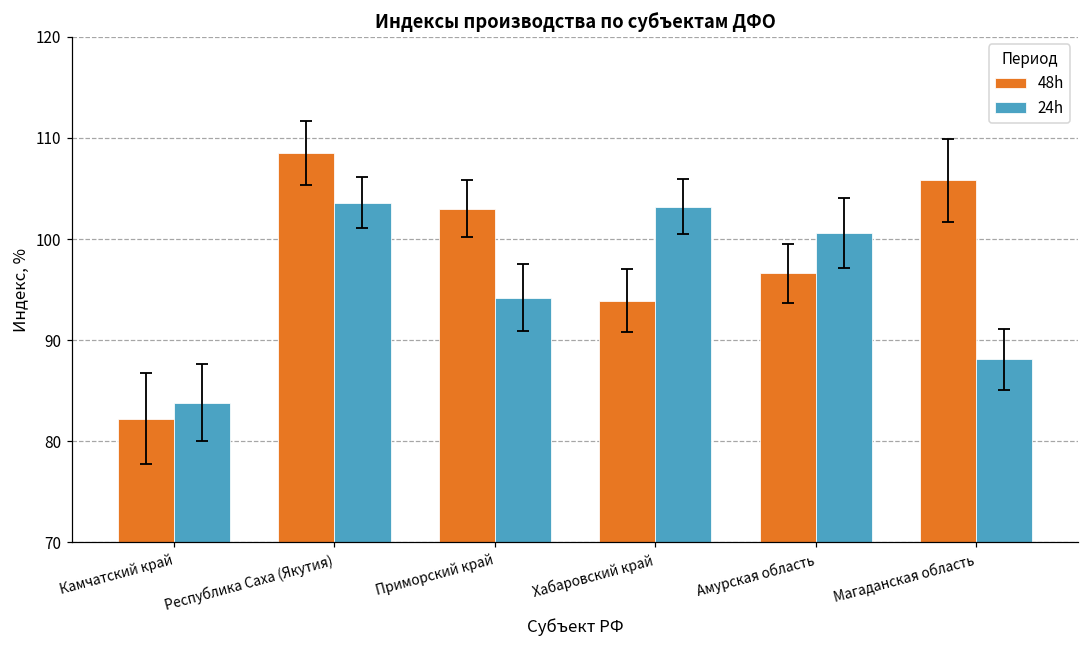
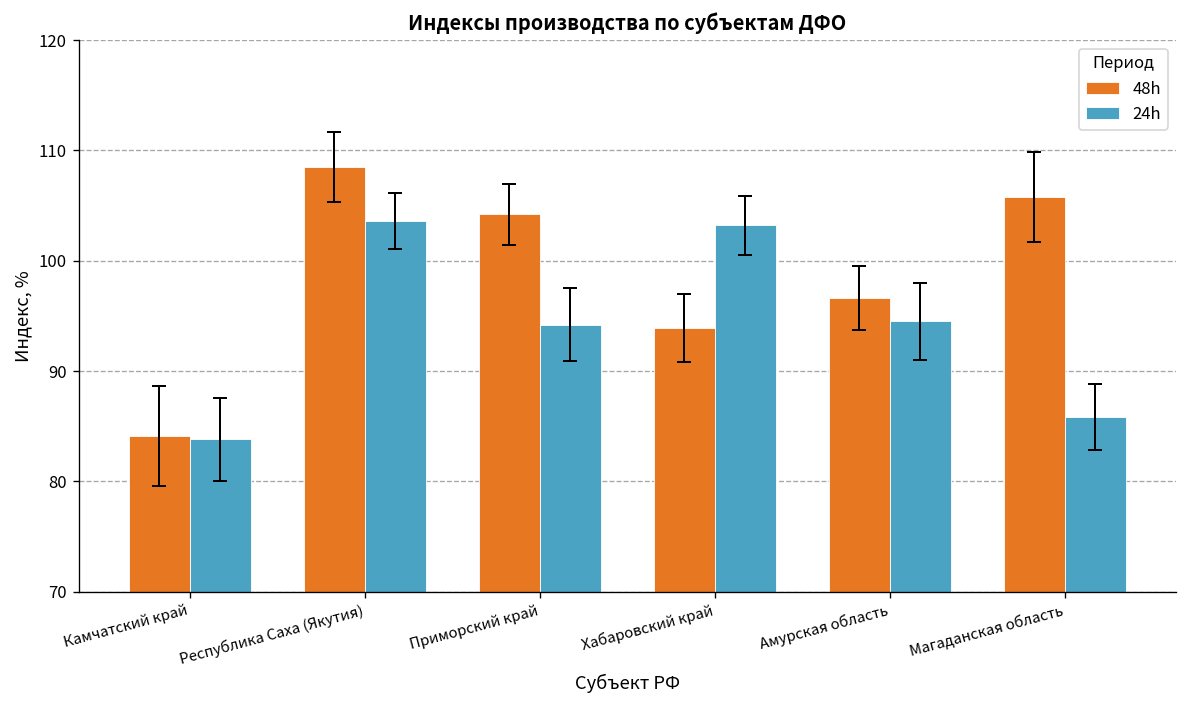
48h, Камчатский край: 82 -> 84
48h, Приморский край: 103 -> 104
24h, Амурская область: 101 -> 95
24h, Магаданская область: 88 -> 86
